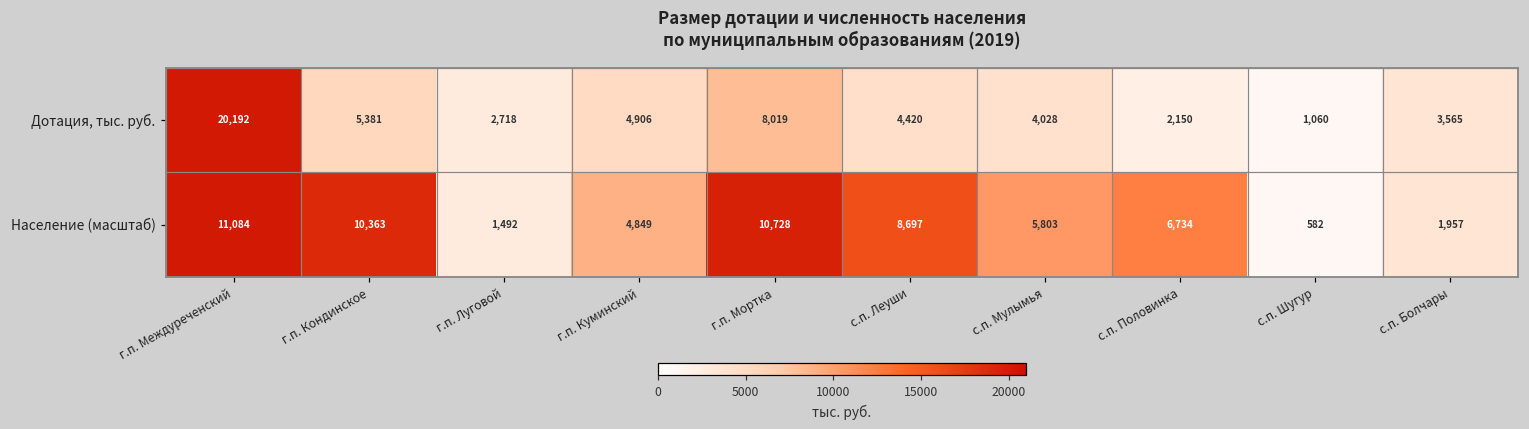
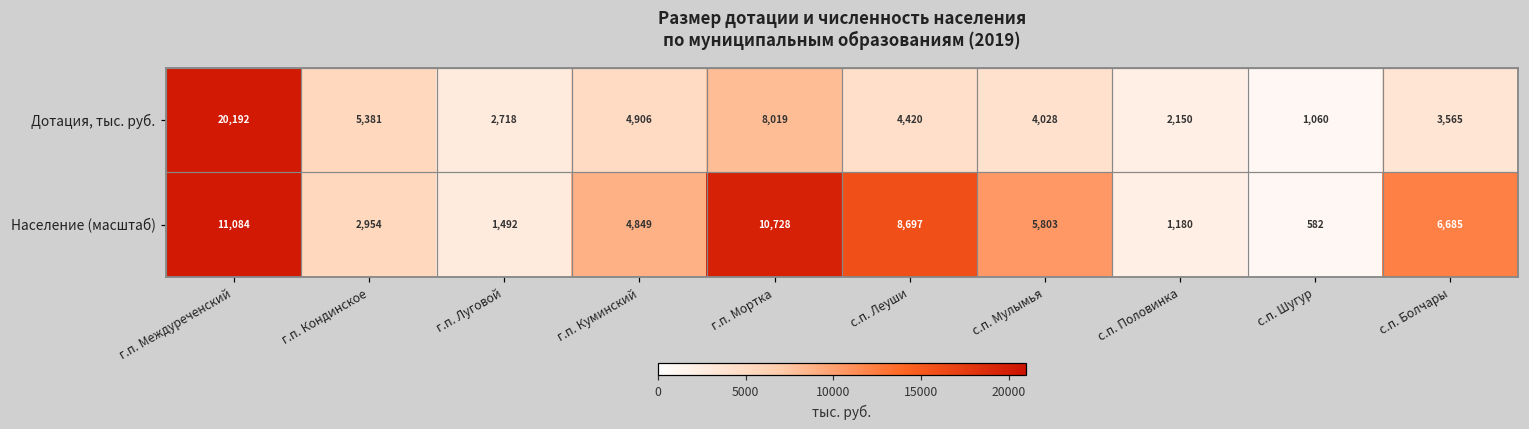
Население (масштаб), г.п. Кондинское: 10,363 -> 2,954
Население (масштаб), с.п. Половинка: 6,734 -> 1,180
Население (масштаб), с.п. Болчары: 1,957 -> 6,685
